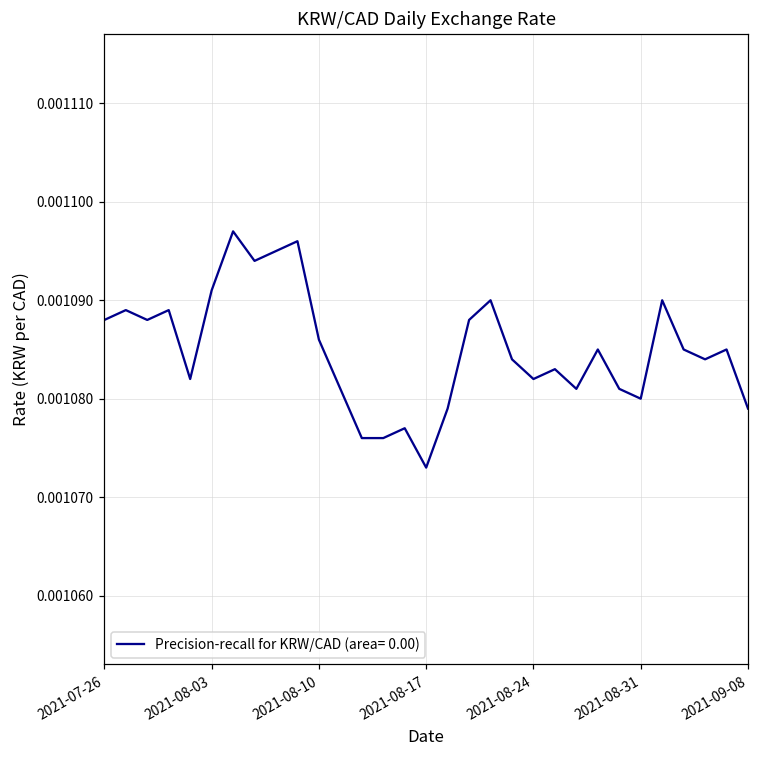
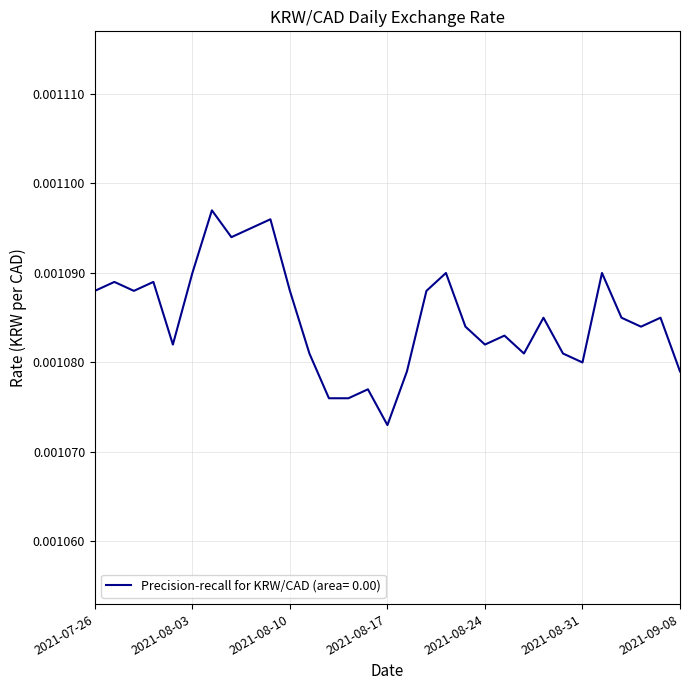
2021-08-03: 0.001091 -> 0.001090
2021-08-10: 0.001086 -> 0.001088
